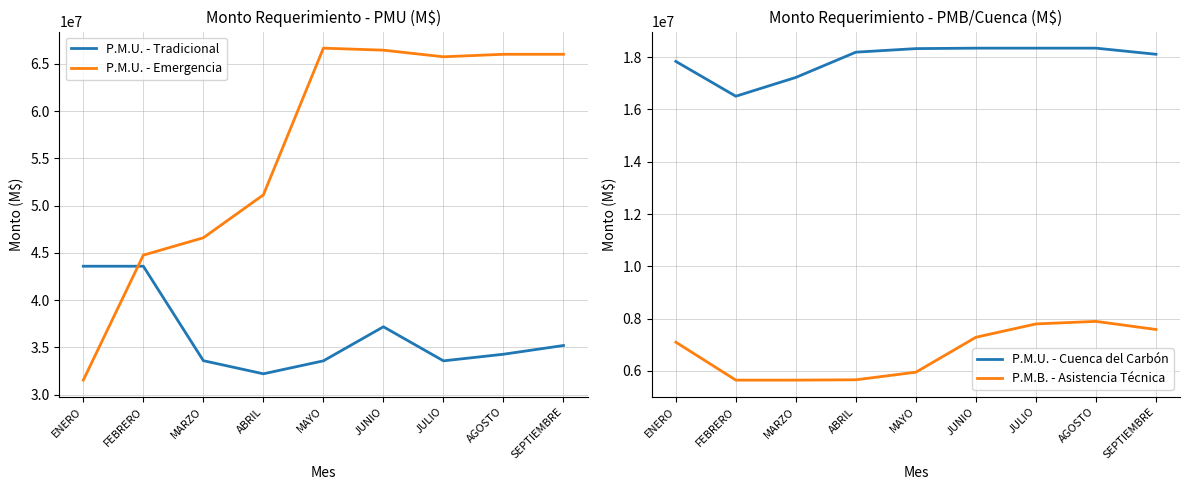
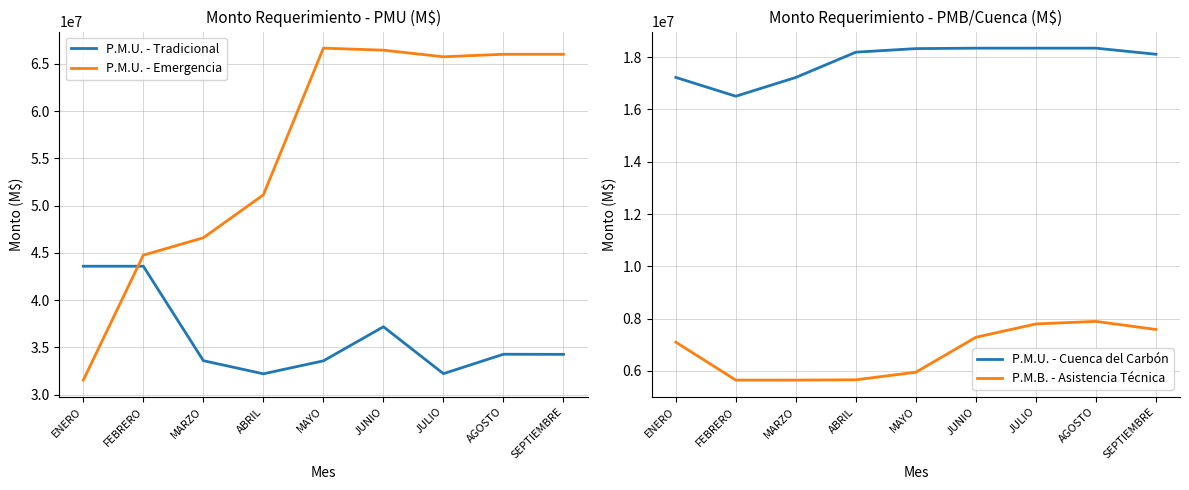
Monto Requerimiento - PMU (M$), P.M.U. - Tradicional, JULIO: 34000000 -> 32000000
Monto Requerimiento - PMU (M$), P.M.U. - Tradicional, SEPTIEMBRE: 35000000 -> 34000000
Monto Requerimiento - PMB/Cuenca (M$), P.M.U. - Cuenca del Carbón, ENERO: 17800000 -> 17200000
